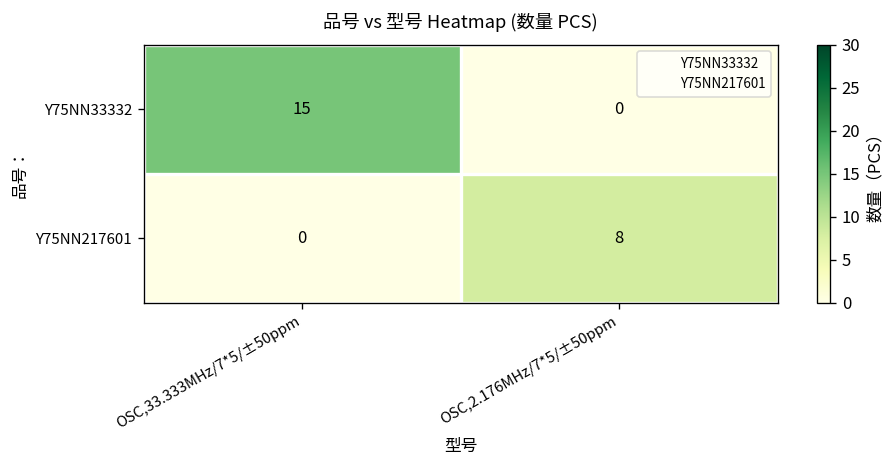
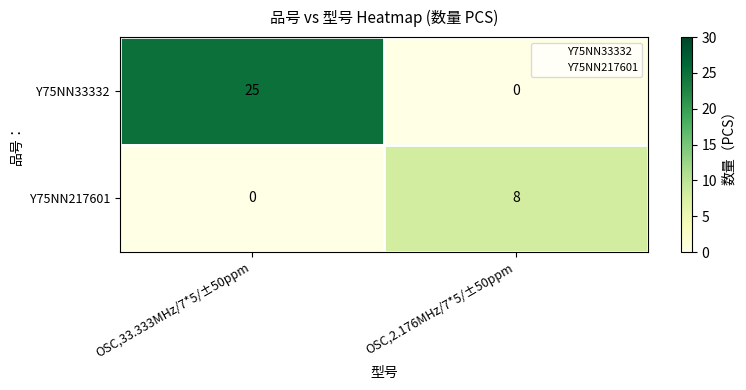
Y75NN33332, OSC,33.333MHz/7*5/±50ppm: 15 -> 25
